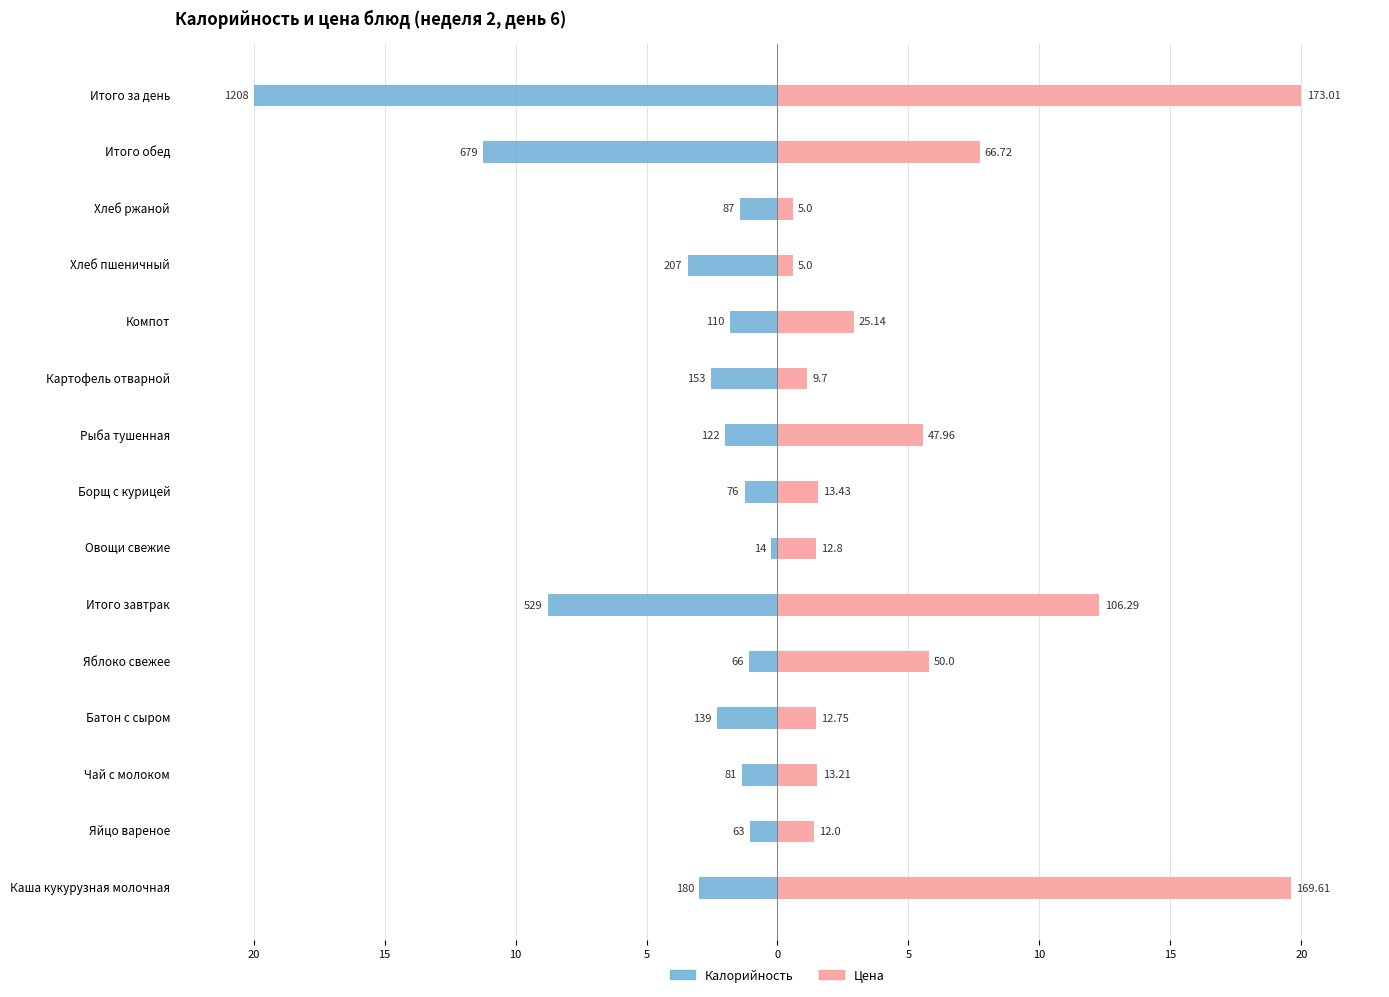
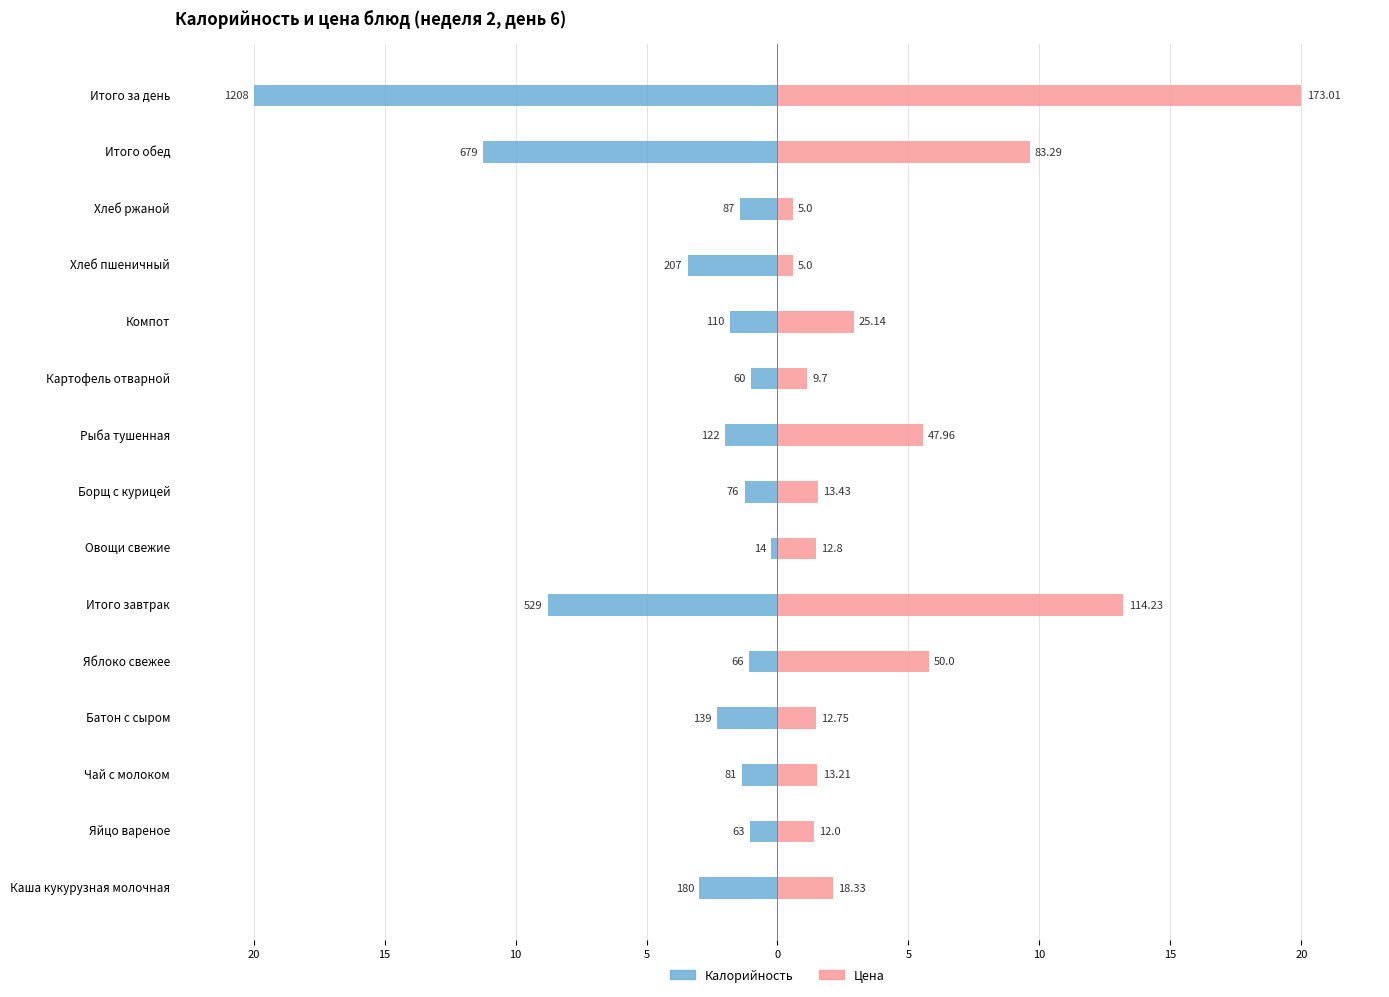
Цена, Итого обед: 66.72 -> 83.29
Калорийность, Картофель отварной: 153 -> 60
Цена, Итого завтрак: 106.29 -> 114.23
Цена, Каша кукурузная молочная: 169.61 -> 18.33
